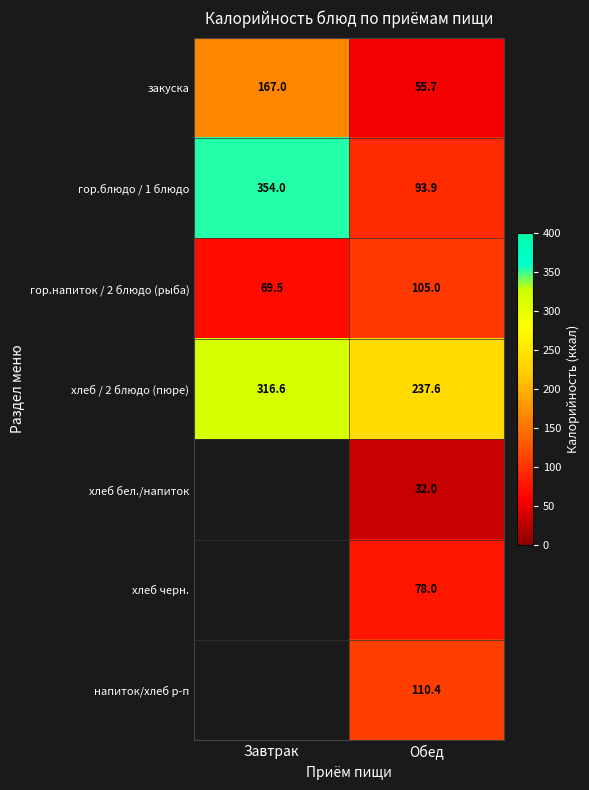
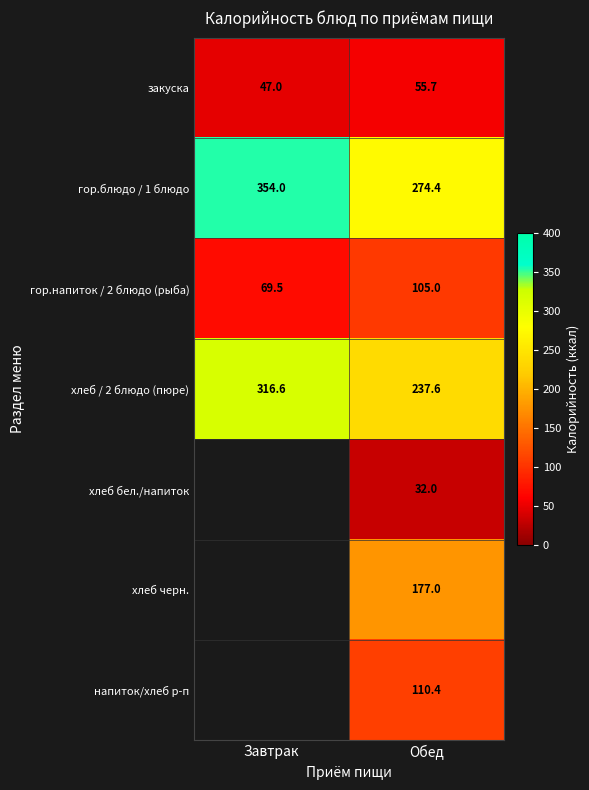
закуска, Завтрак: 167.0 -> 47.0
гор.блюдо / 1 блюдо, Обед: 93.9 -> 274.4
хлеб черн., Обед: 78.0 -> 177.0
